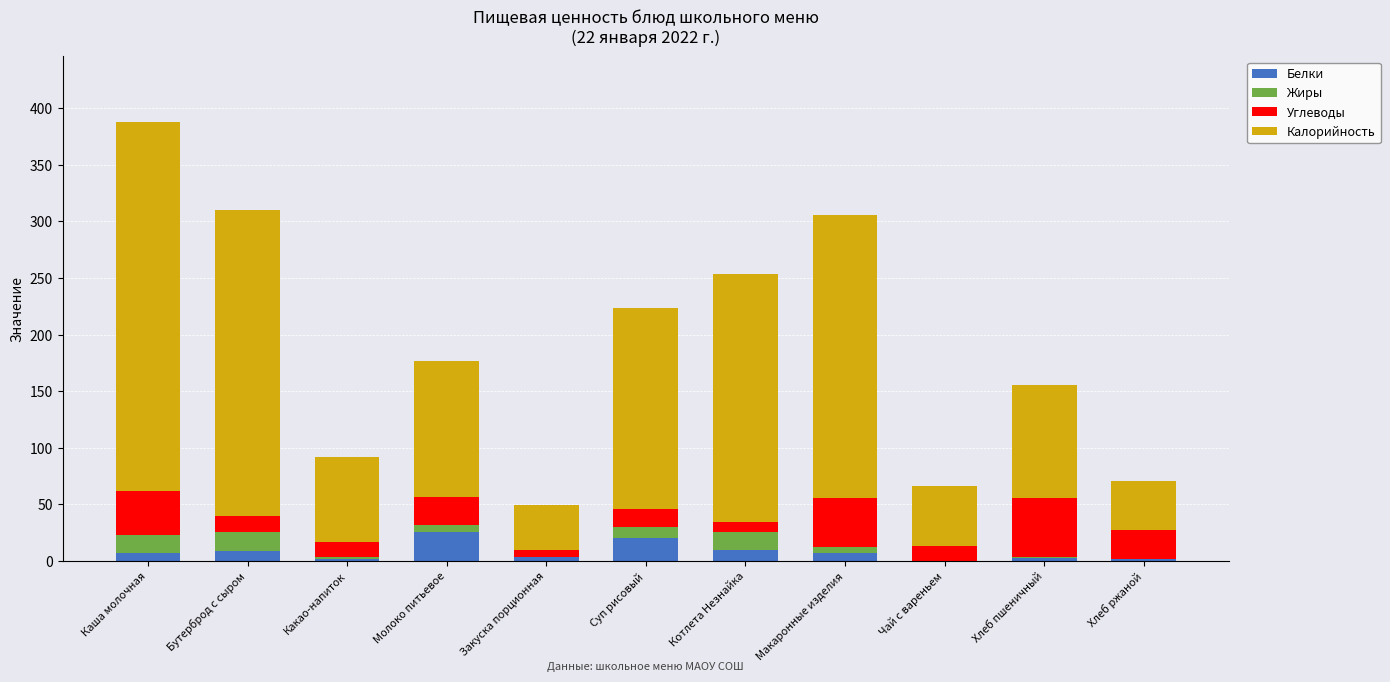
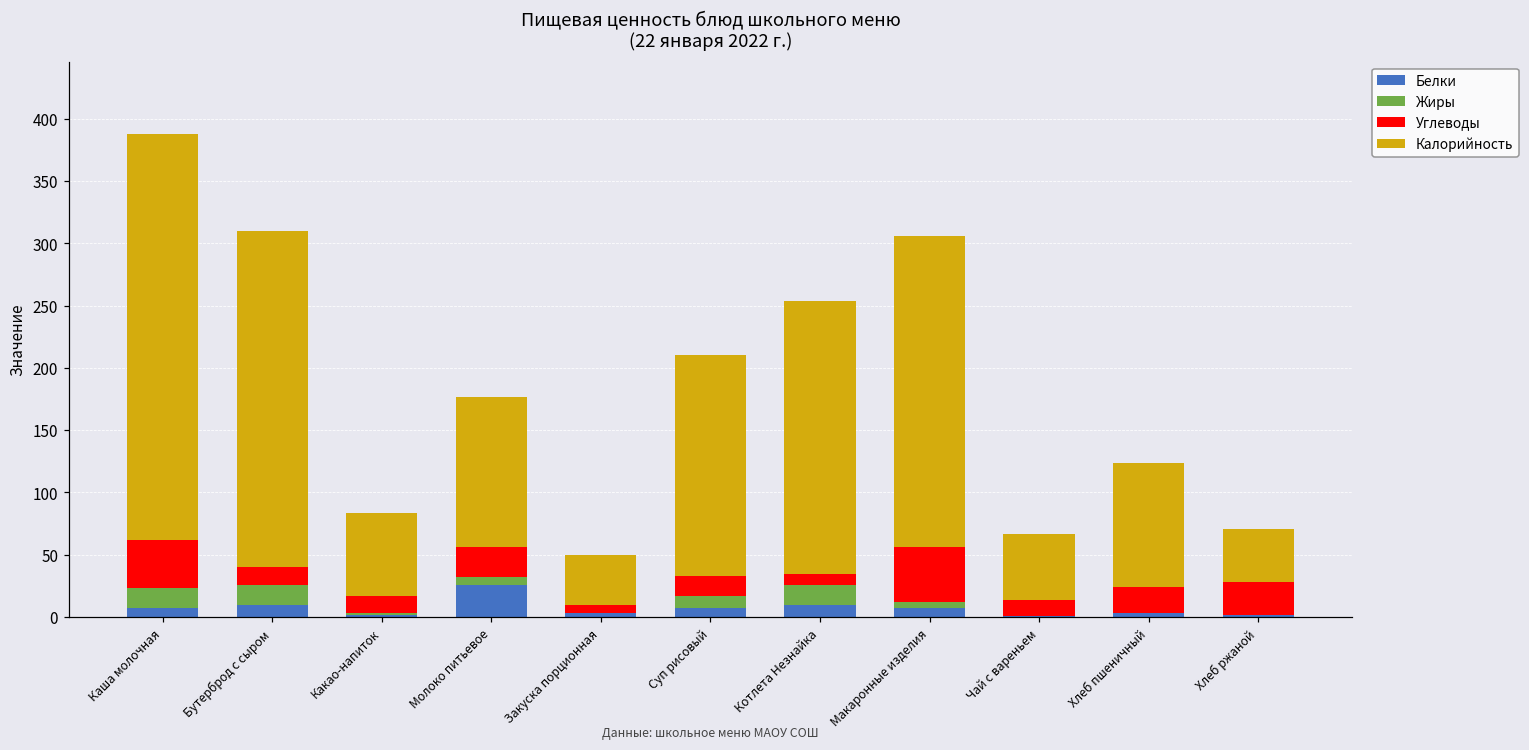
Калорийность, Какао-напиток: 75 -> 67
Белки, Суп рисовый: 21 -> 7
Углеводы, Хлеб пшеничный: 52 -> 20
